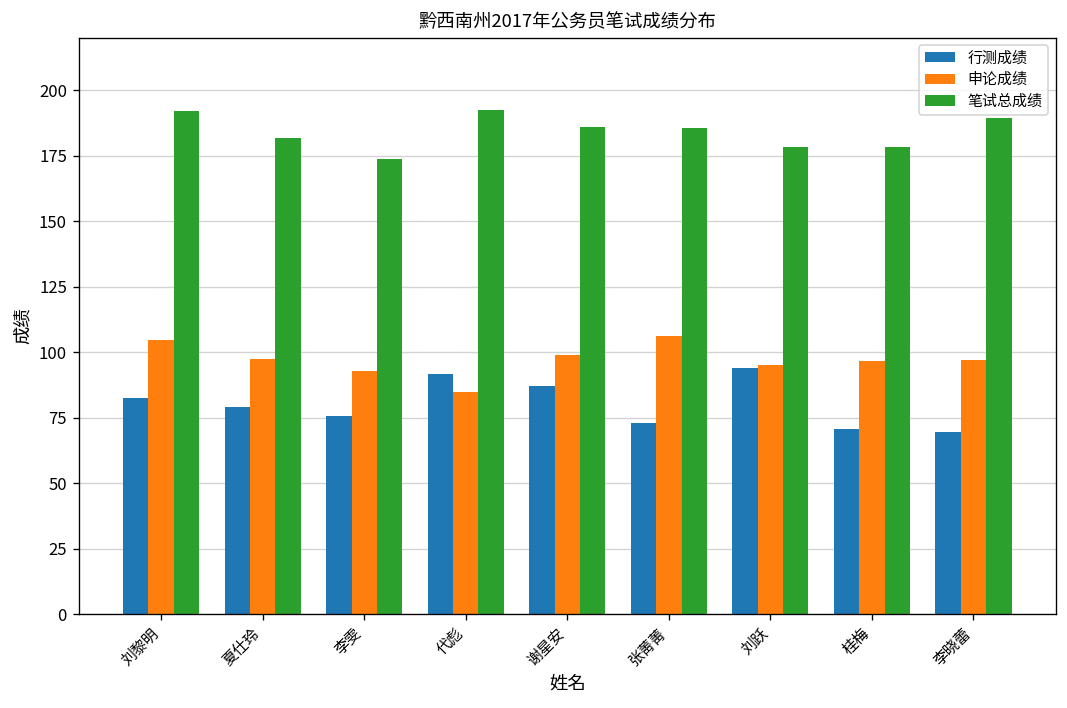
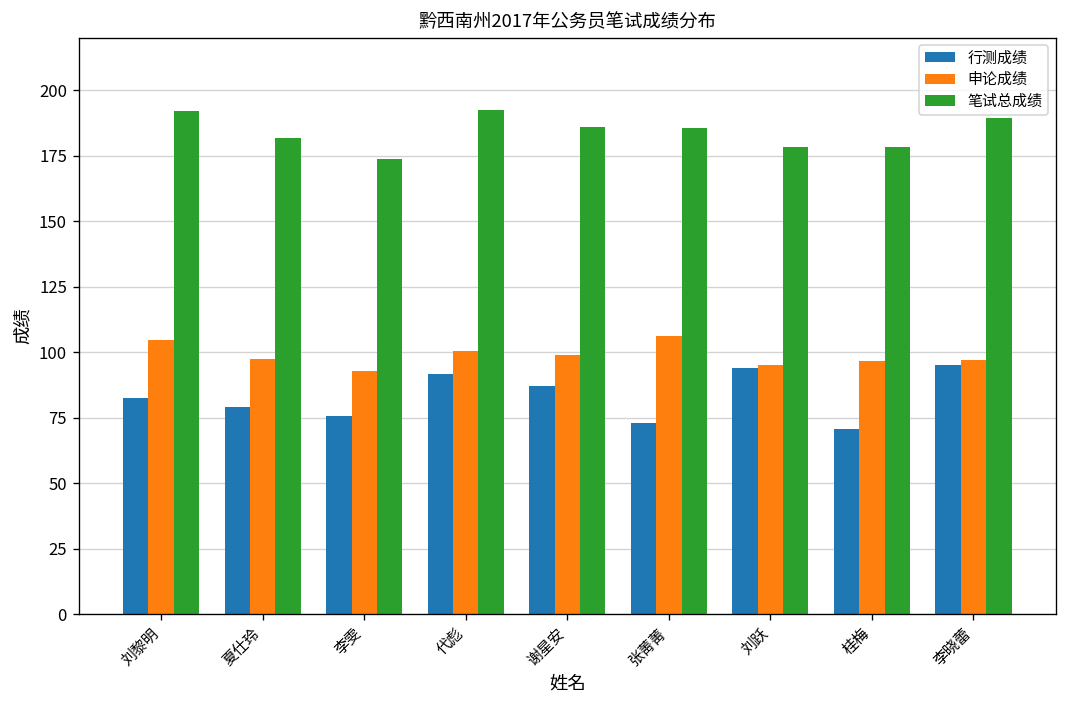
申论成绩, 代彪: 85 -> 101
行测成绩, 李晓蕾: 70 -> 95
